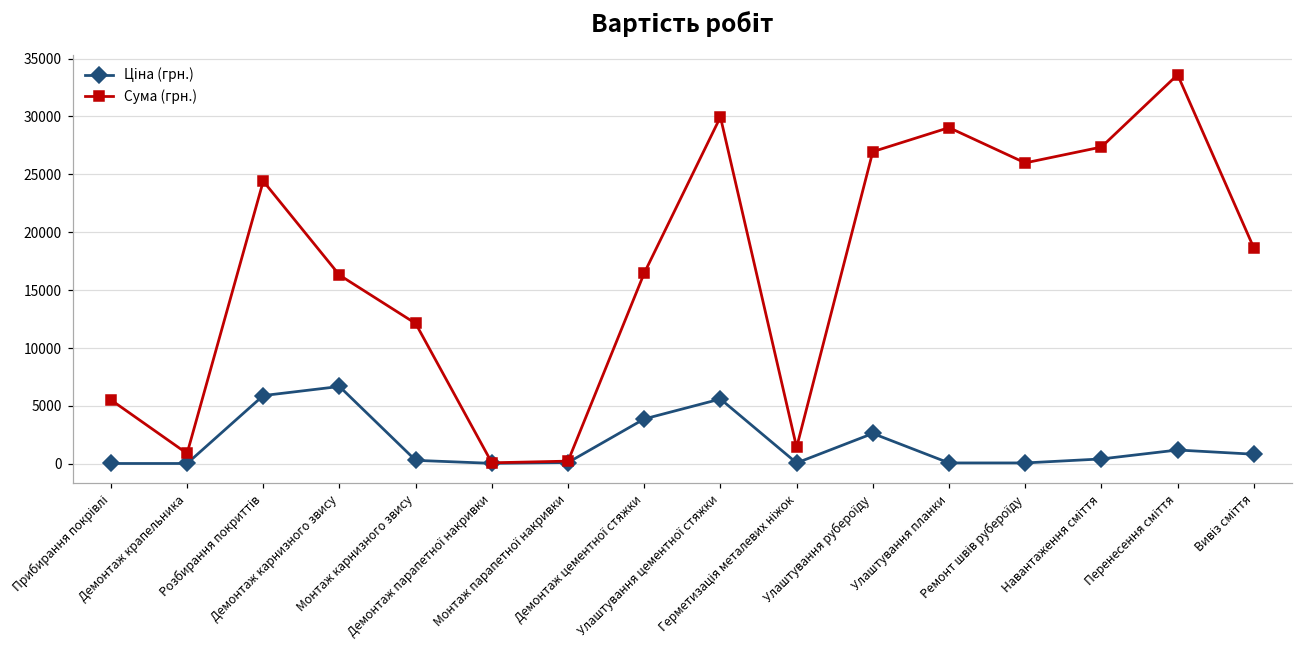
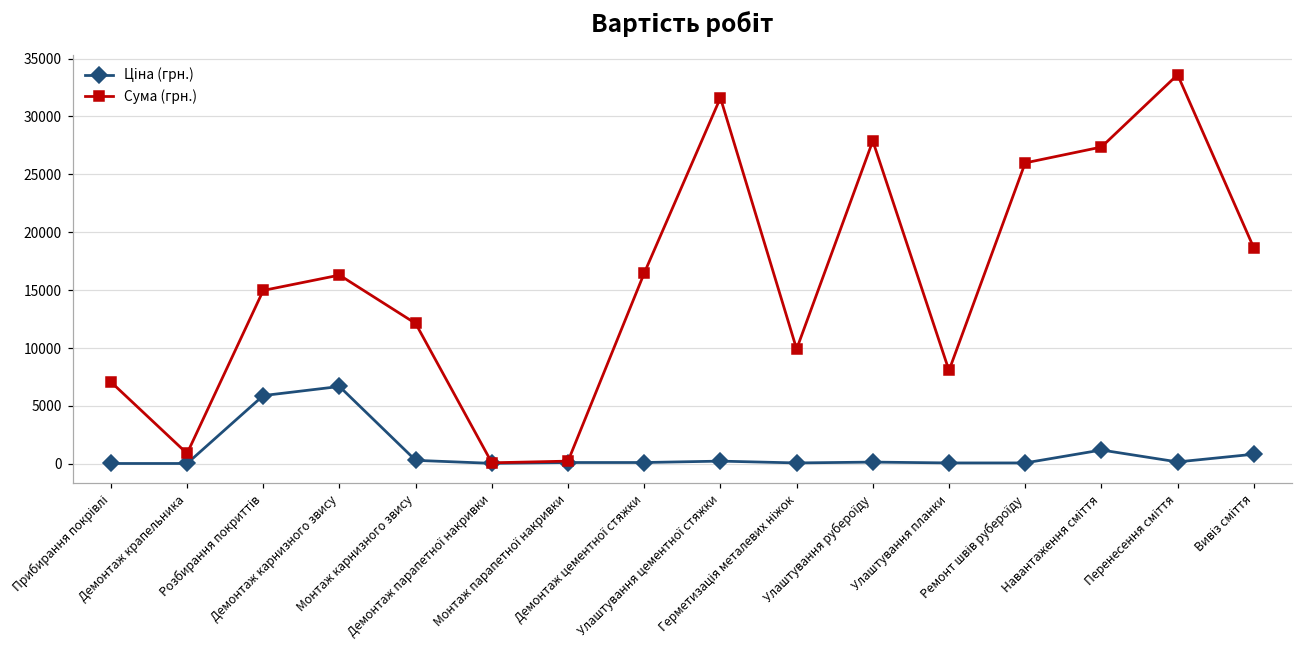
Сума (грн.), Прибирання покрівлі: 5500 -> 7100
Сума (грн.), Розбирання покриттів: 24400 -> 15000
Ціна (грн.), Демонтаж цементної стяжки: 3900 -> 100
Ціна (грн.), Улаштування цементної стяжки: 5600 -> 200
Сума (грн.), Улаштування цементної стяжки: 30000 -> 31600
Сума (грн.), Герметизація металевих ніжок: 1400 -> 9900
Ціна (грн.), Улаштування рубероїду: 2600 -> 200
Сума (грн.), Улаштування рубероїду: 27000 -> 27900
Сума (грн.), Улаштування планки: 29000 -> 8100
Ціна (грн.), Навантаження сміття: 400 -> 1200
Ціна (грн.), Перенесення сміття: 1200 -> 200
